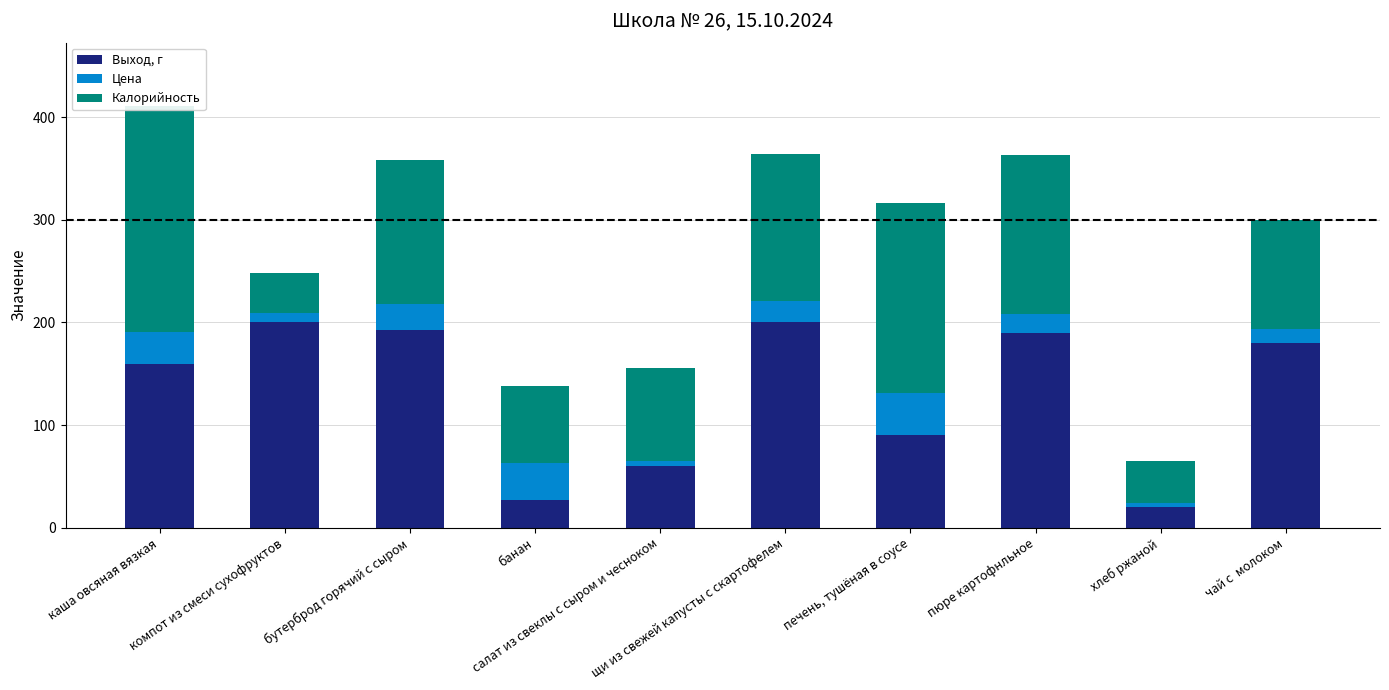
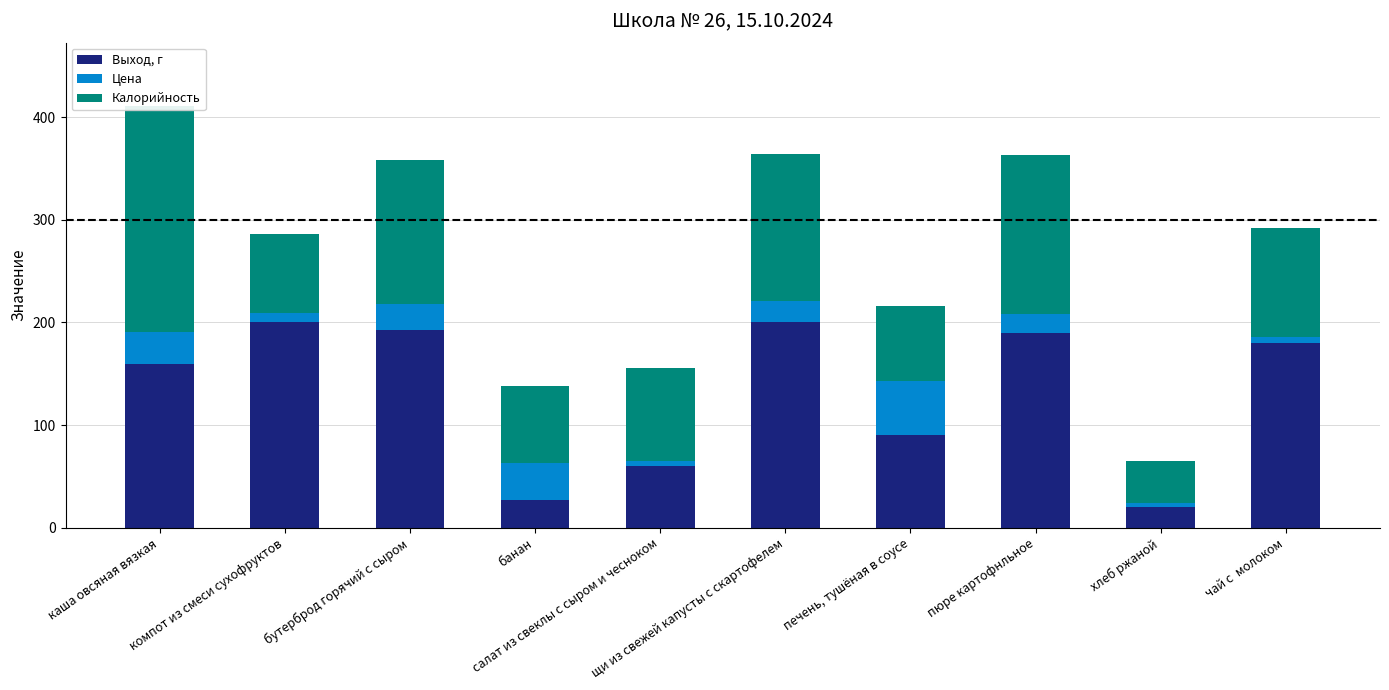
Калорийность, компот из смеси сухофруктов: 39 -> 77
Цена, печень, тушёная в соусе: 42 -> 53
Калорийность, печень, тушёная в соусе: 185 -> 73
Цена, чай с молоком: 14 -> 6
